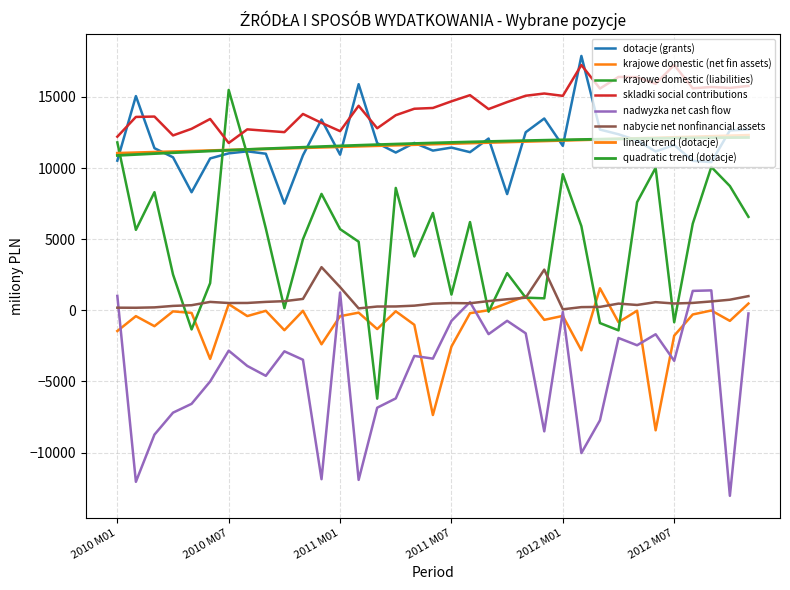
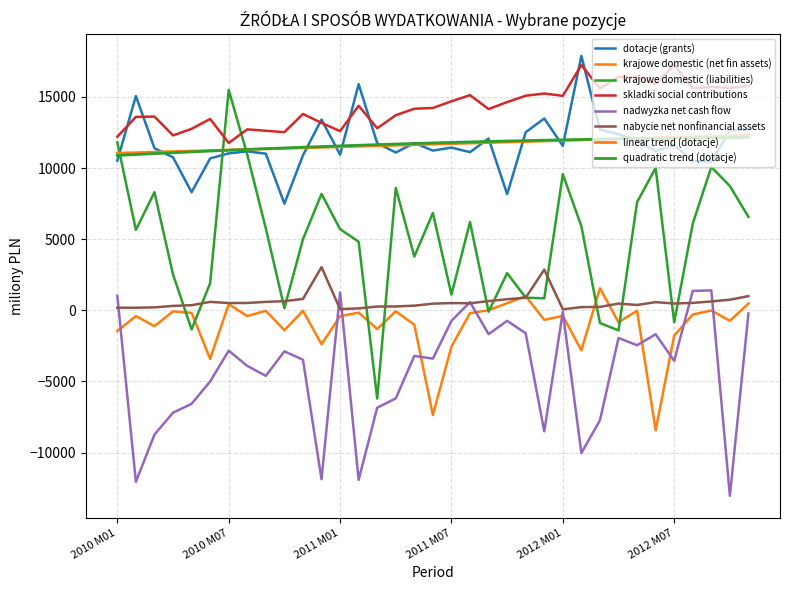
nabycie net nonfinancial assets, 2011 M01: 1600 -> 100
